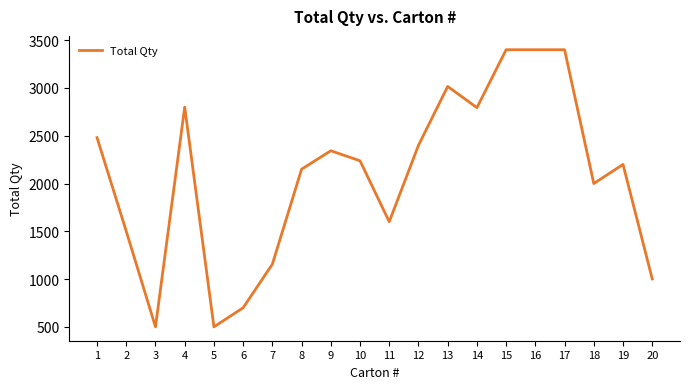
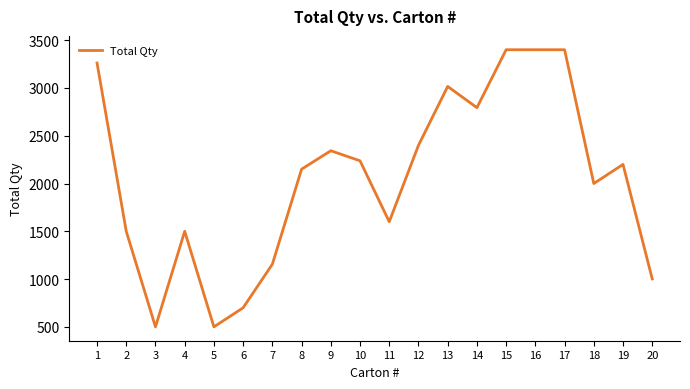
1: 2500 -> 3300
4: 2800 -> 1500
